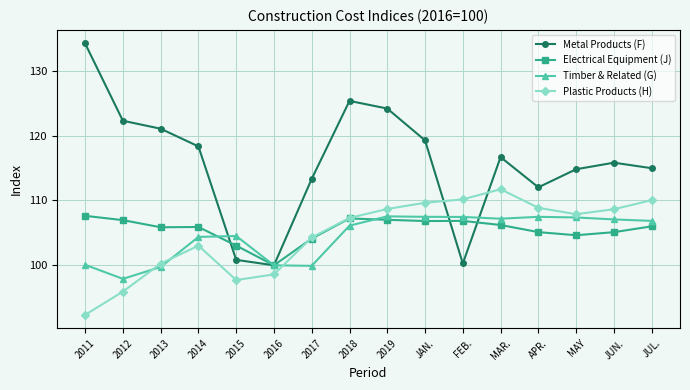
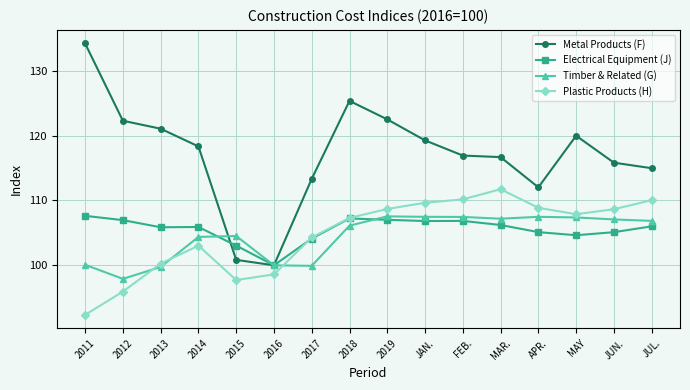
Metal Products (F), 2019: 124 -> 123
Metal Products (F), FEB.: 100 -> 117
Metal Products (F), MAY: 115 -> 120
